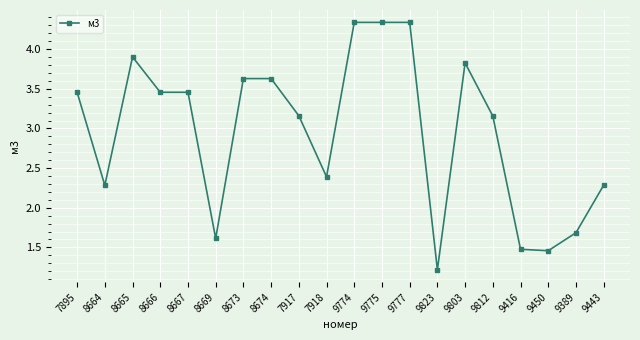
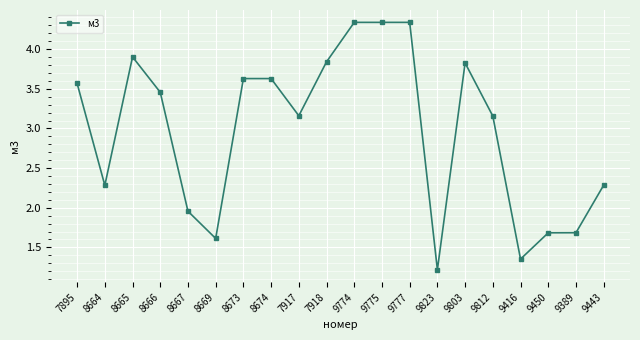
7895: 3.5 -> 3.6
8667: 3.5 -> 2.0
7918: 2.4 -> 3.8
9416: 1.5 -> 1.4
9450: 1.5 -> 1.7
